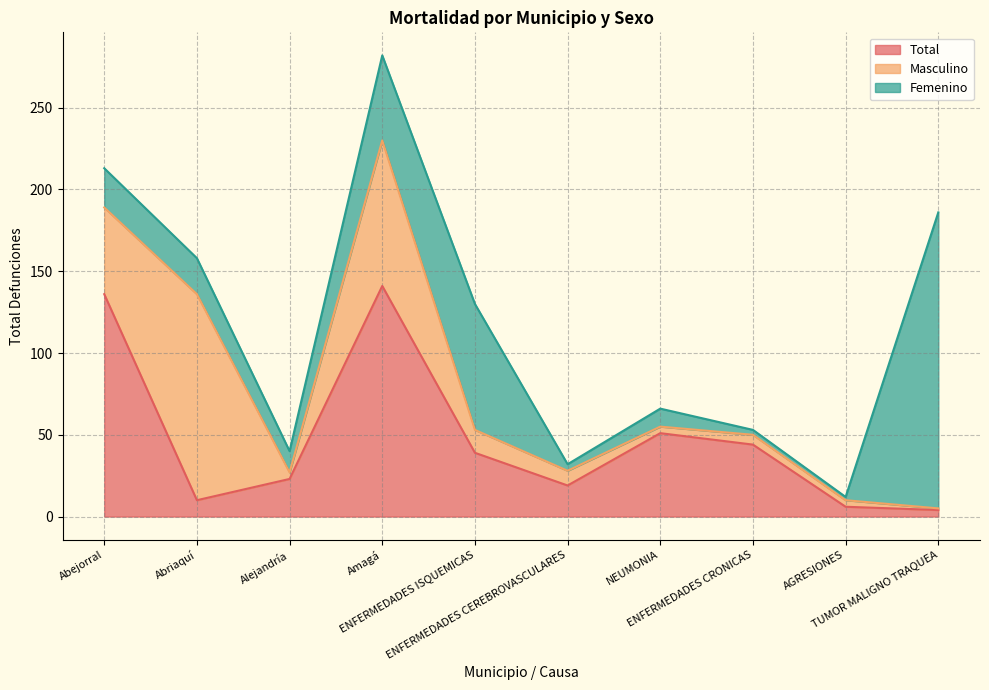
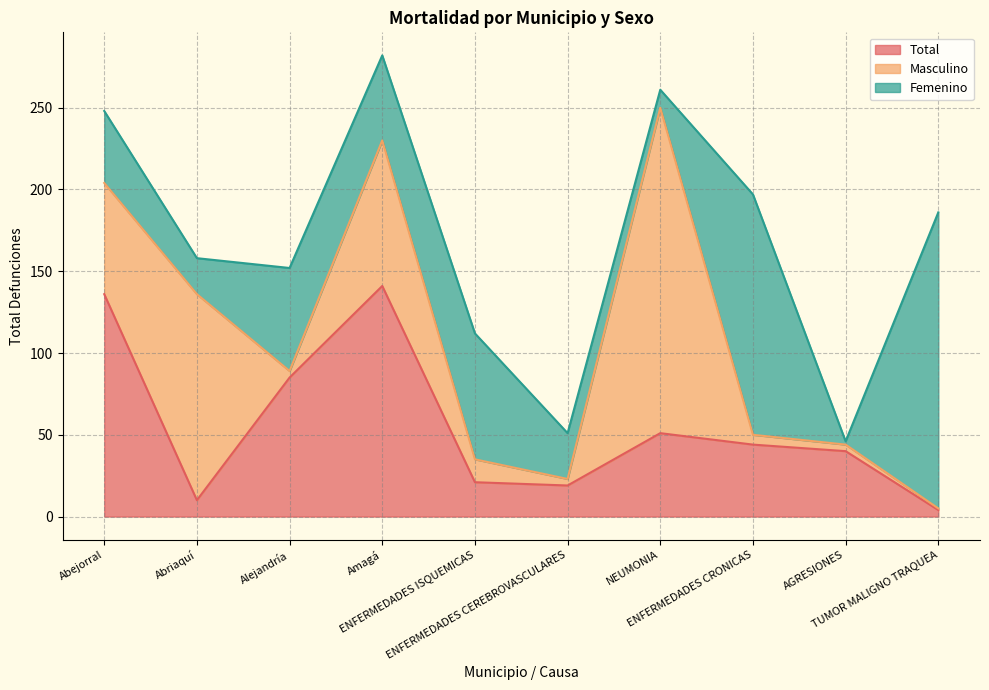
Masculino, Abejorral: 53 -> 68
Femenino, Abejorral: 24 -> 44
Total, Alejandría: 23 -> 85
Femenino, Alejandría: 13 -> 63
Total, ENFERMEDADES ISQUEMICAS: 39 -> 21
Masculino, ENFERMEDADES CEREBROVASCULARES: 9 -> 4
Femenino, ENFERMEDADES CEREBROVASCULARES: 4 -> 28
Masculino, NEUMONIA: 4 -> 199
Femenino, ENFERMEDADES CRONICAS: 3 -> 147
Total, AGRESIONES: 6 -> 40
